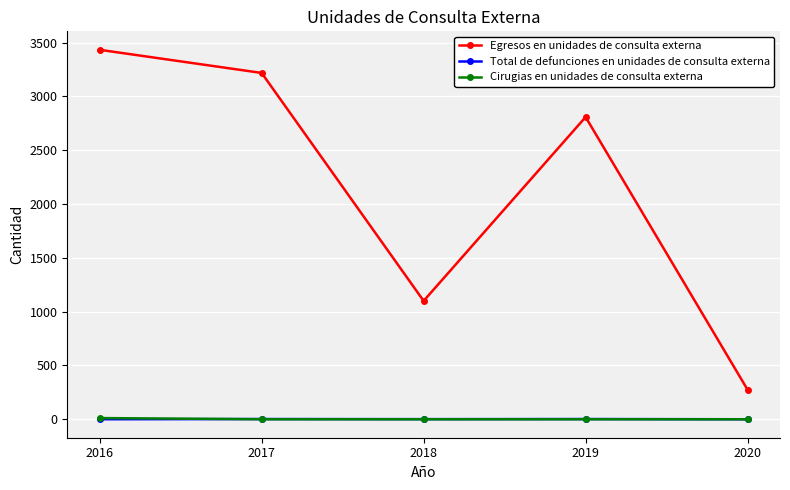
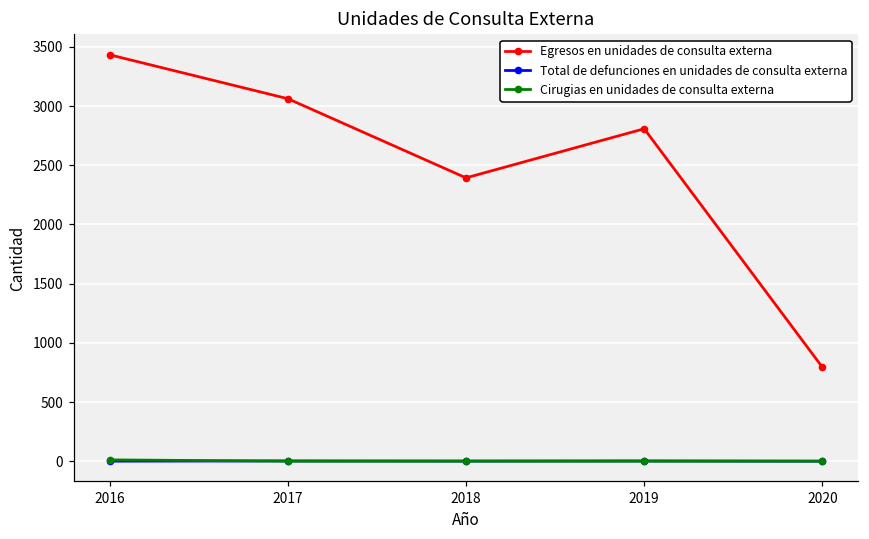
Egresos en unidades de consulta externa, 2017: 3220 -> 3060
Egresos en unidades de consulta externa, 2018: 1100 -> 2390
Egresos en unidades de consulta externa, 2020: 270 -> 790
